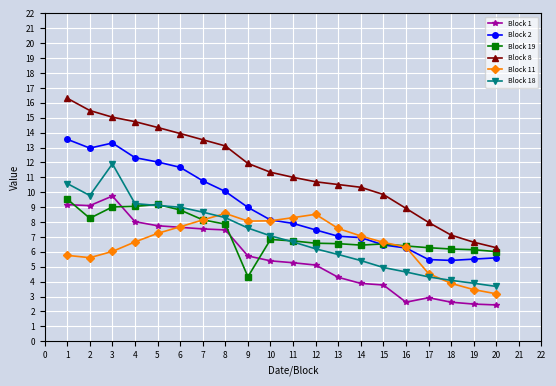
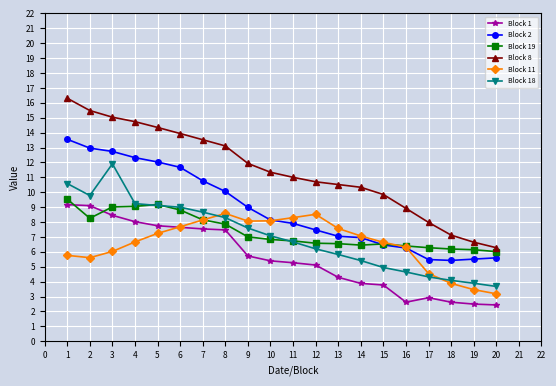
Block 1, 3: 9.7 -> 8.4
Block 2, 3: 13.3 -> 12.7
Block 19, 9: 4.3 -> 7.0
